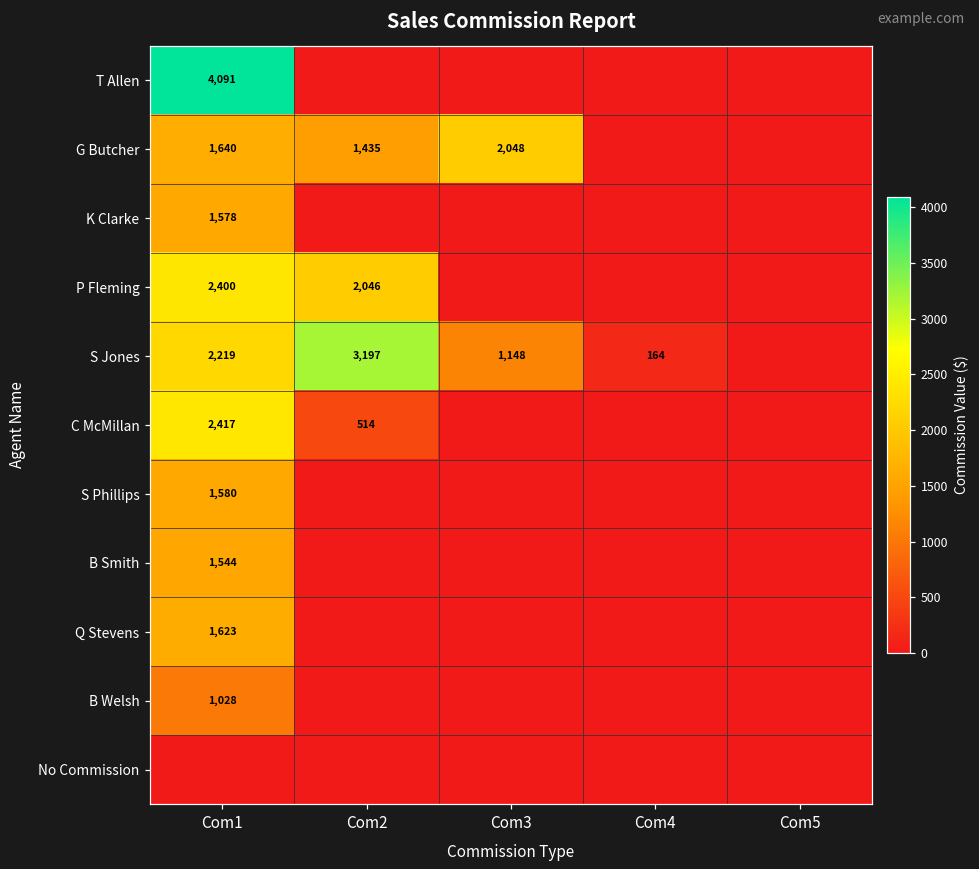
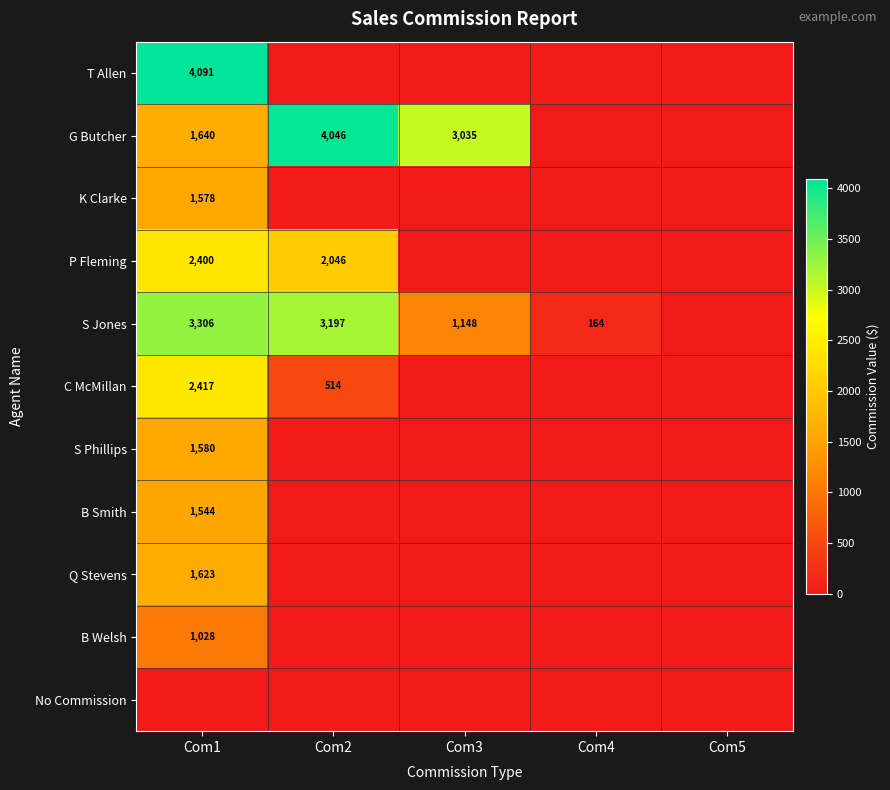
G Butcher, Com2: 1,435 -> 4,046
G Butcher, Com3: 2,048 -> 3,035
S Jones, Com1: 2,219 -> 3,306
